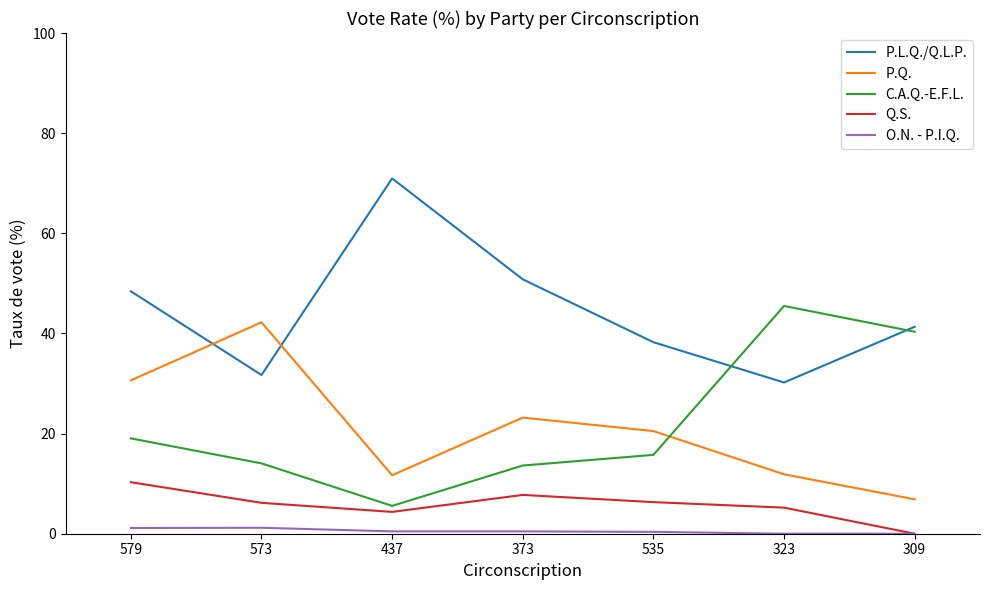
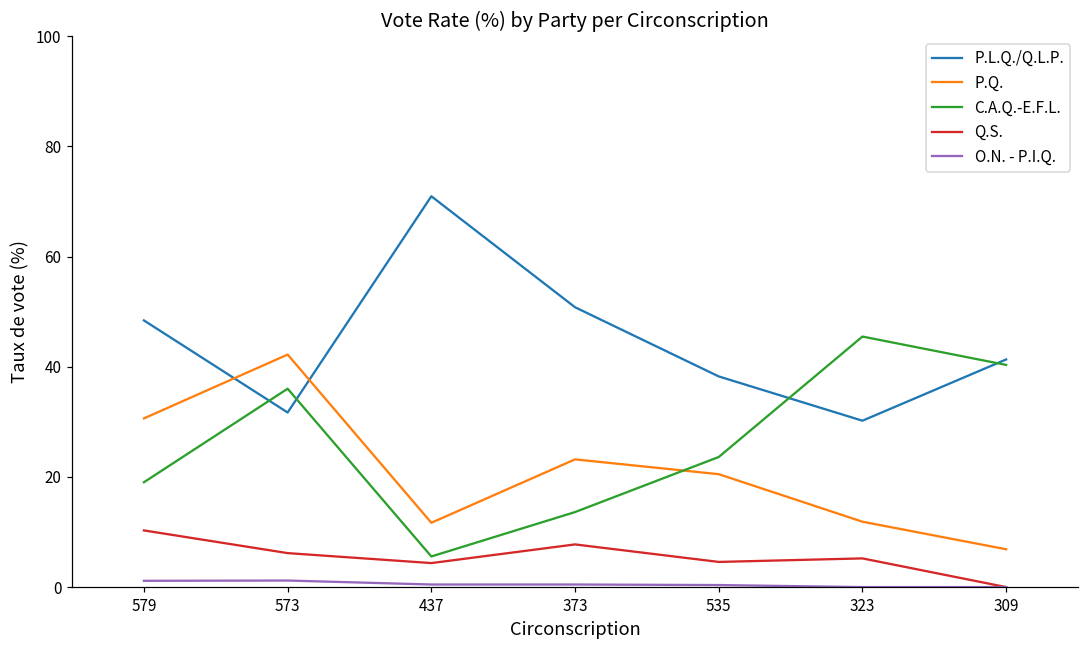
C.A.Q.-E.F.L., 573: 14 -> 36
C.A.Q.-E.F.L., 535: 16 -> 24
Q.S., 535: 6 -> 5
